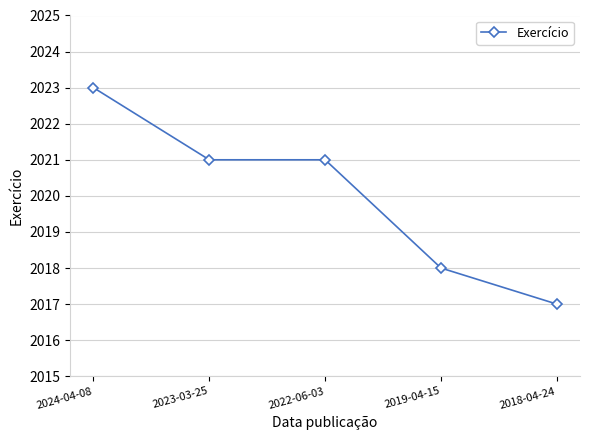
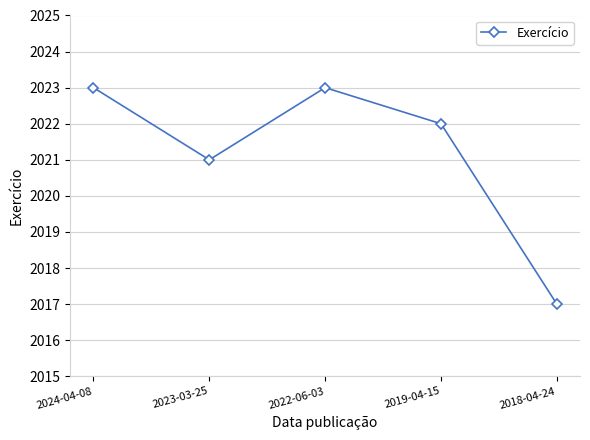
2022-06-03: 2021 -> 2023
2019-04-15: 2018 -> 2022
